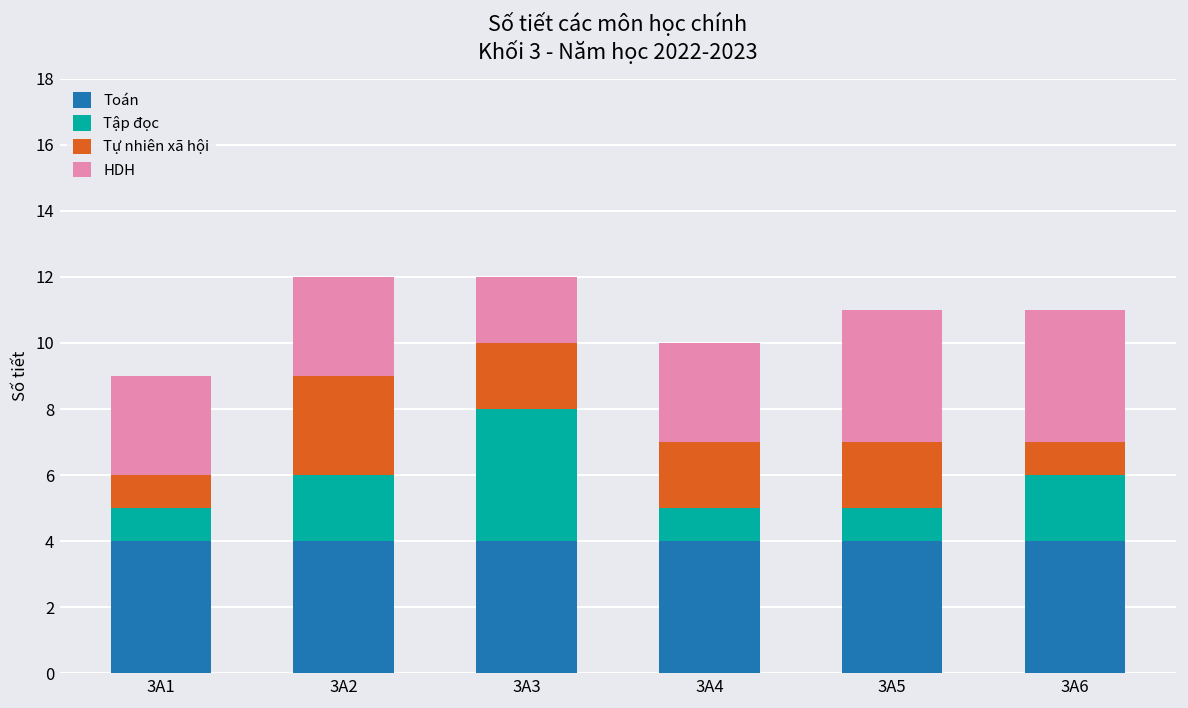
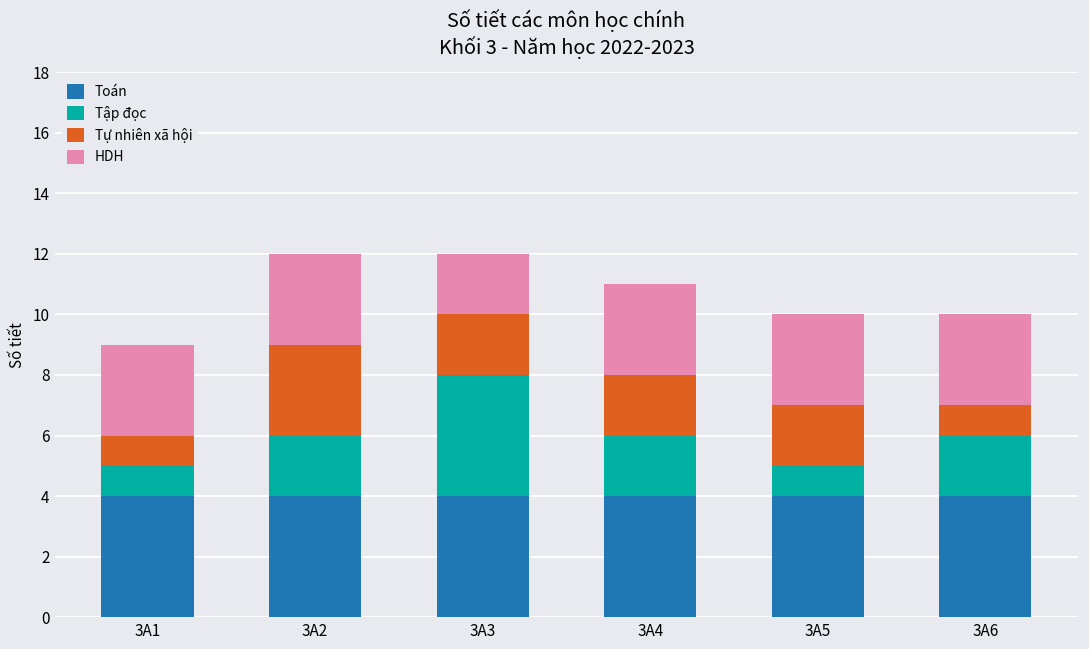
Tập đọc, 3A4: 1 -> 2
HDH, 3A5: 4 -> 3
HDH, 3A6: 4 -> 3
